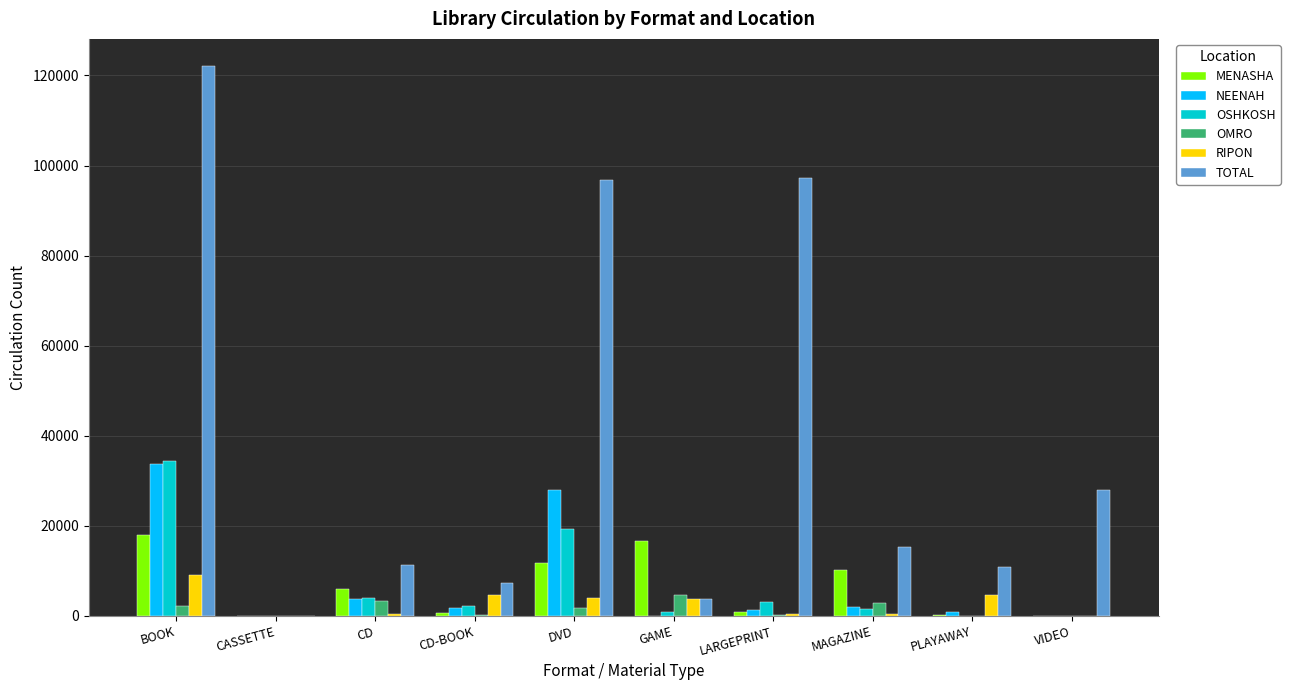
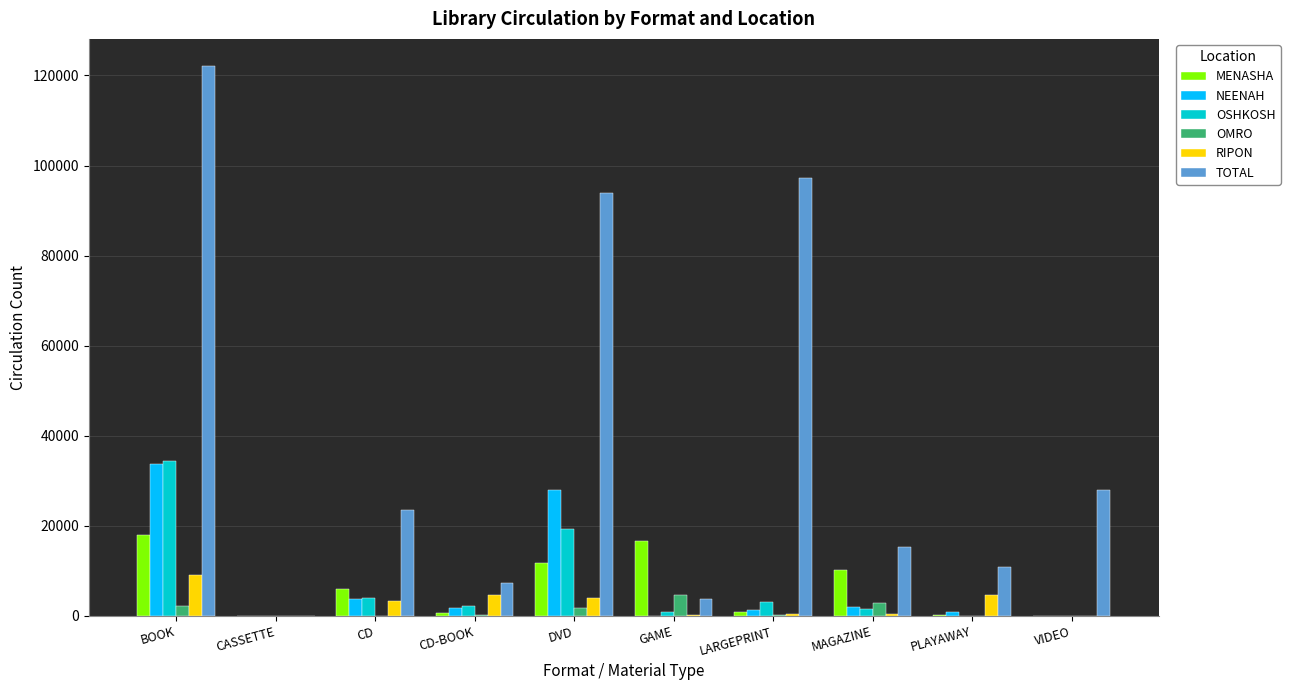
OMRO, CD: 3000 -> 0
RIPON, CD: 0 -> 3000
TOTAL, CD: 11000 -> 23000
TOTAL, DVD: 97000 -> 94000
RIPON, GAME: 4000 -> 0
